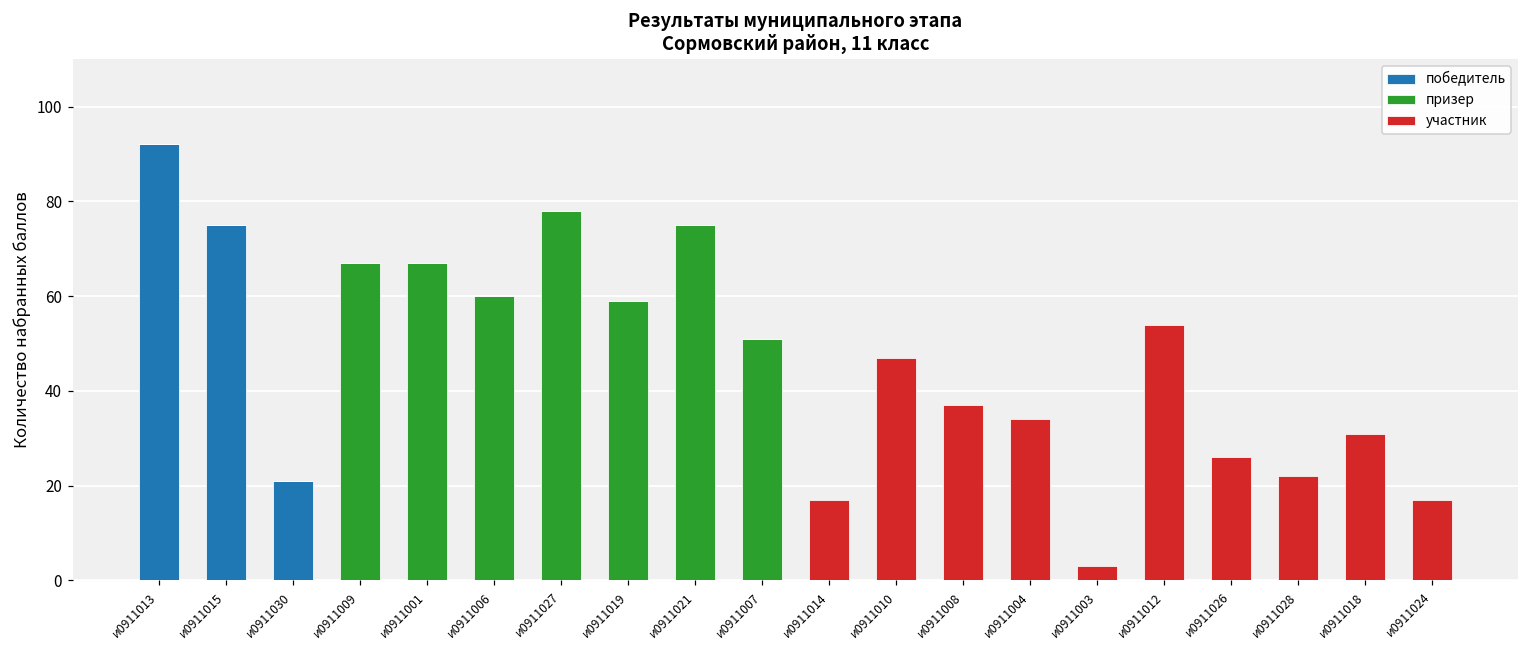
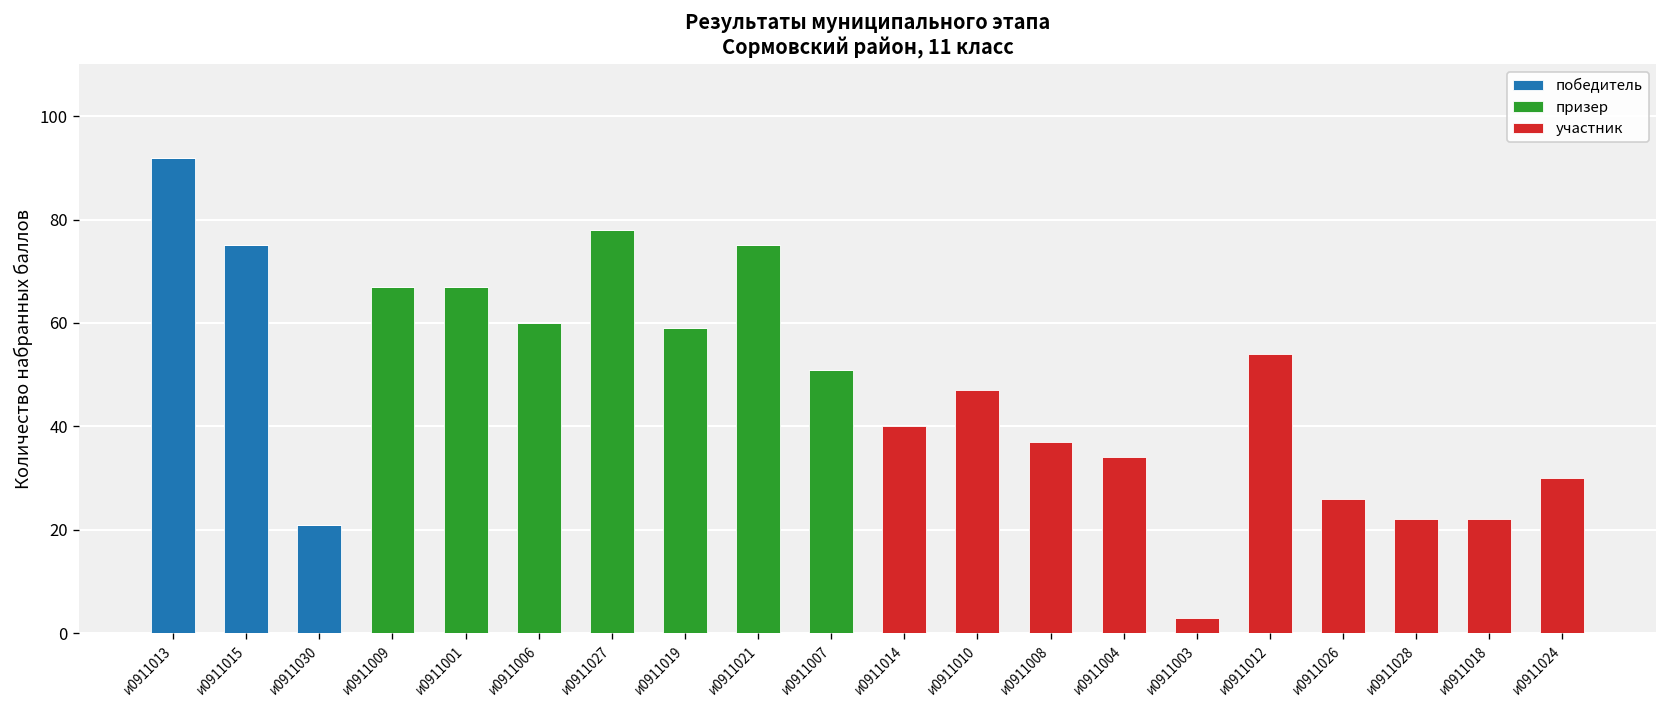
участник, и0911014: 17 -> 40
участник, и0911018: 31 -> 22
участник, и0911024: 17 -> 30
